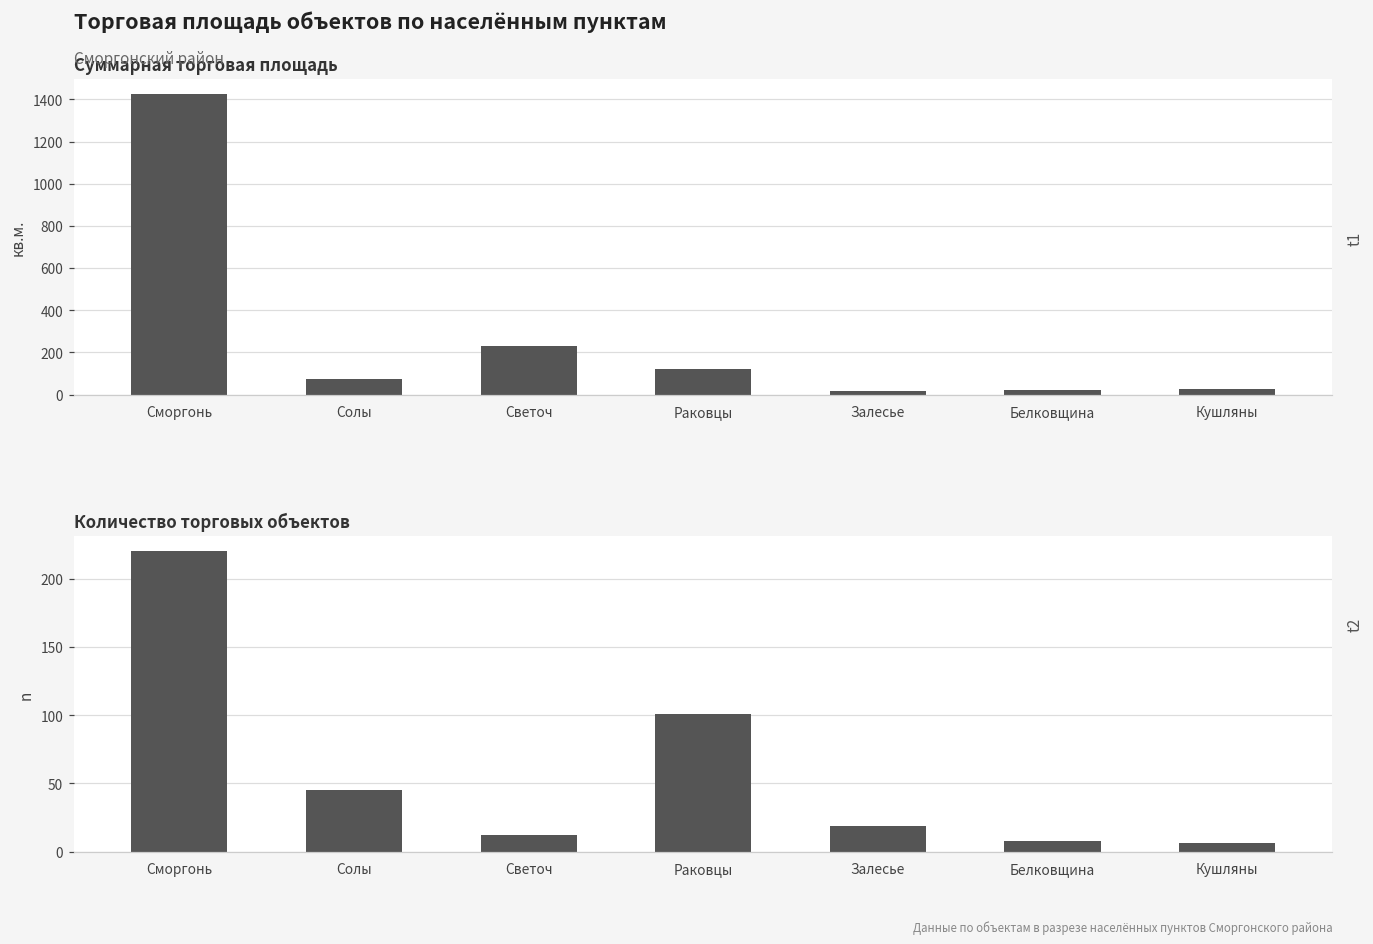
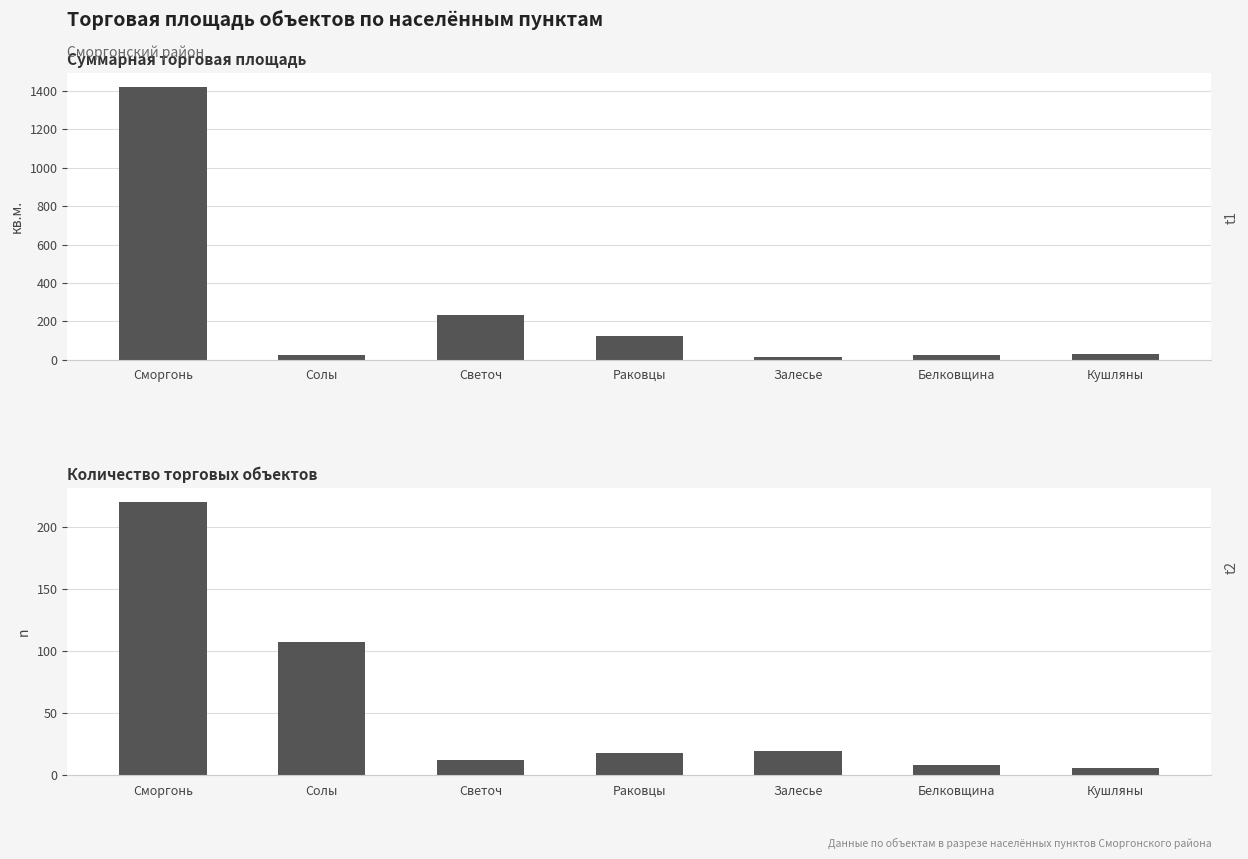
Суммарная торговая площадь, Солы: 70 -> 20
Количество торговых объектов, Солы: 45 -> 107
Количество торговых объектов, Раковцы: 101 -> 18
